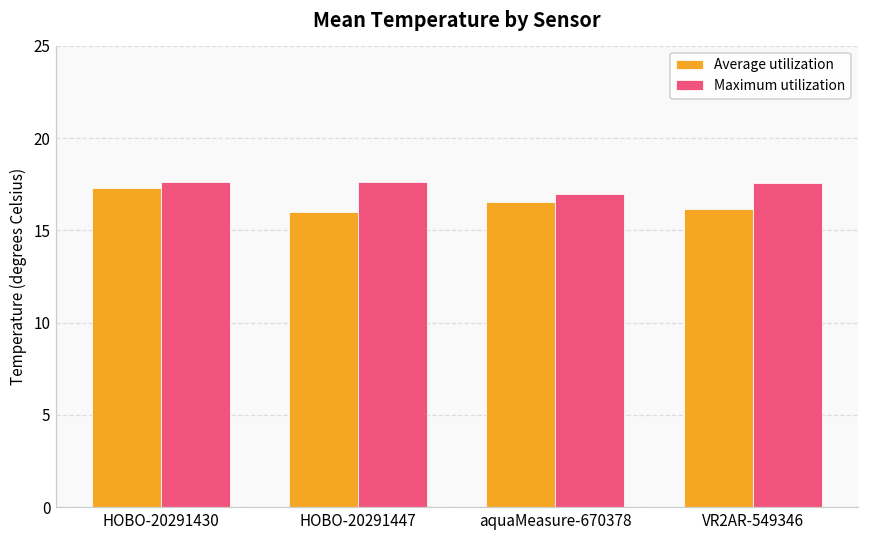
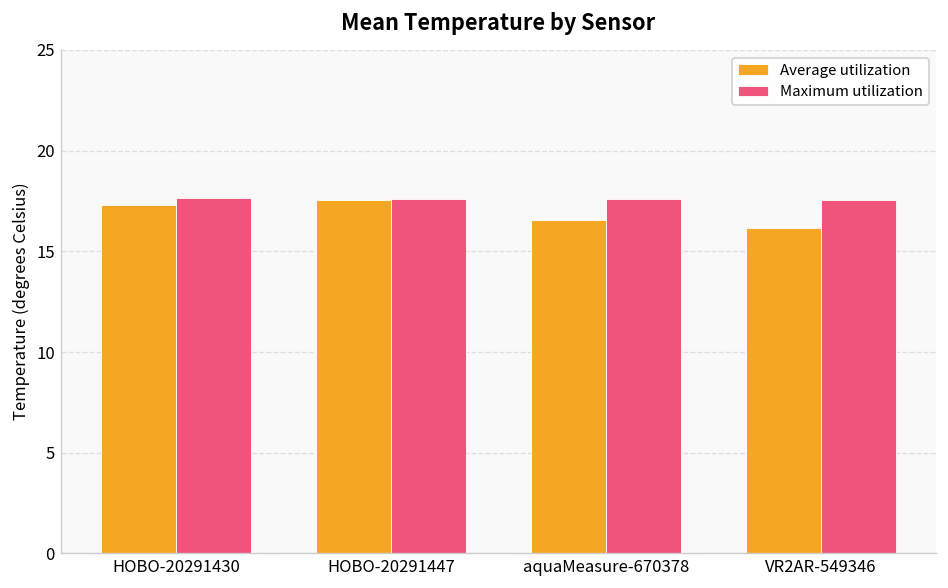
Average utilization, HOBO-20291447: 16.0 -> 17.5
Maximum utilization, aquaMeasure-670378: 17.0 -> 17.6
